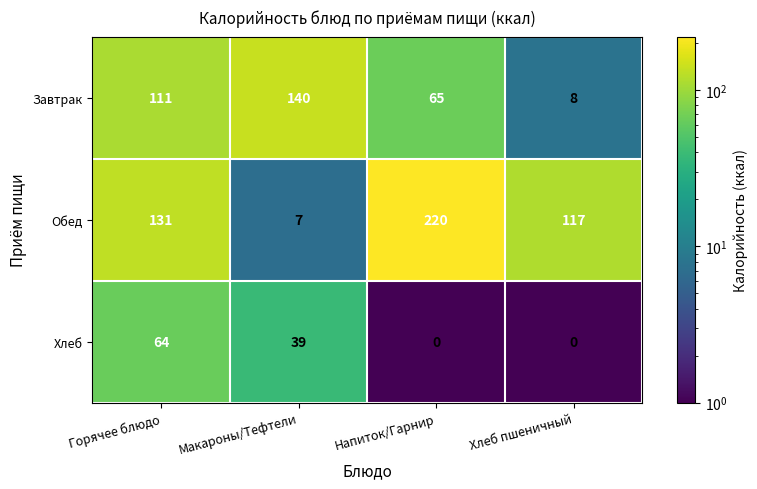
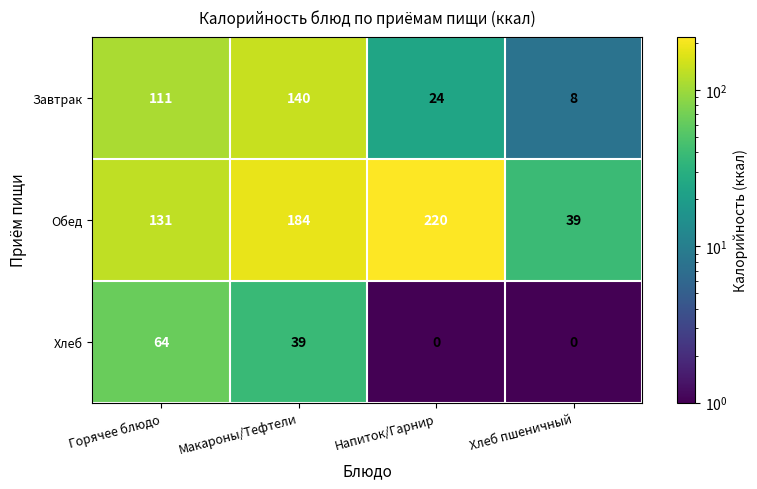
Завтрак, Напиток/Гарнир: 65 -> 24
Обед, Макароны/Тефтели: 7 -> 184
Обед, Хлеб пшеничный: 117 -> 39
